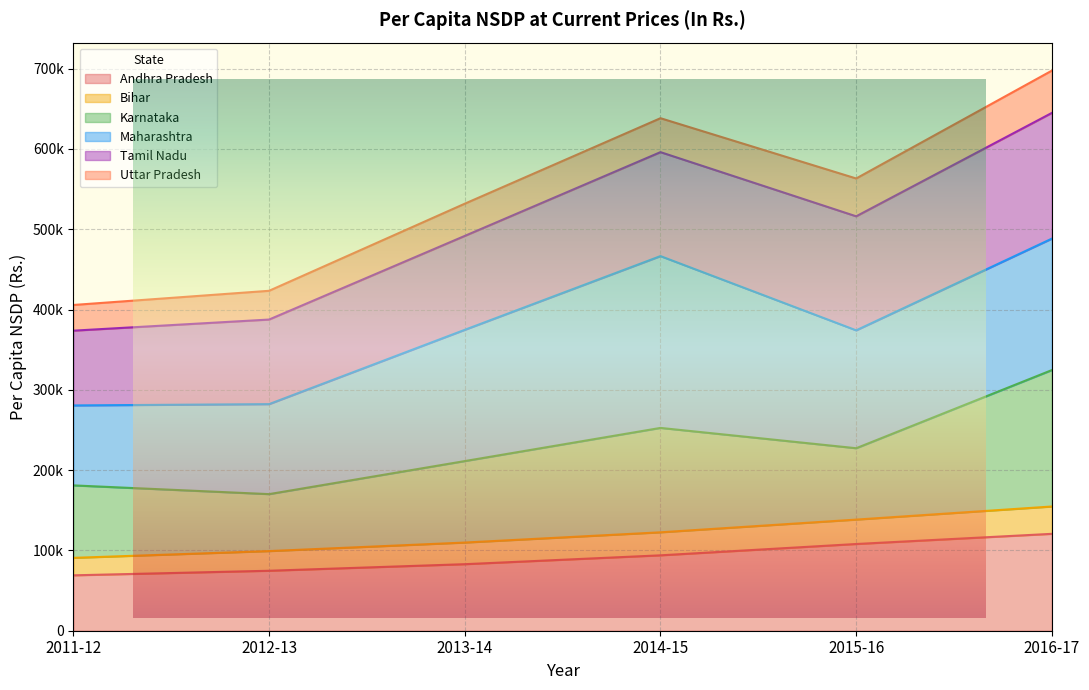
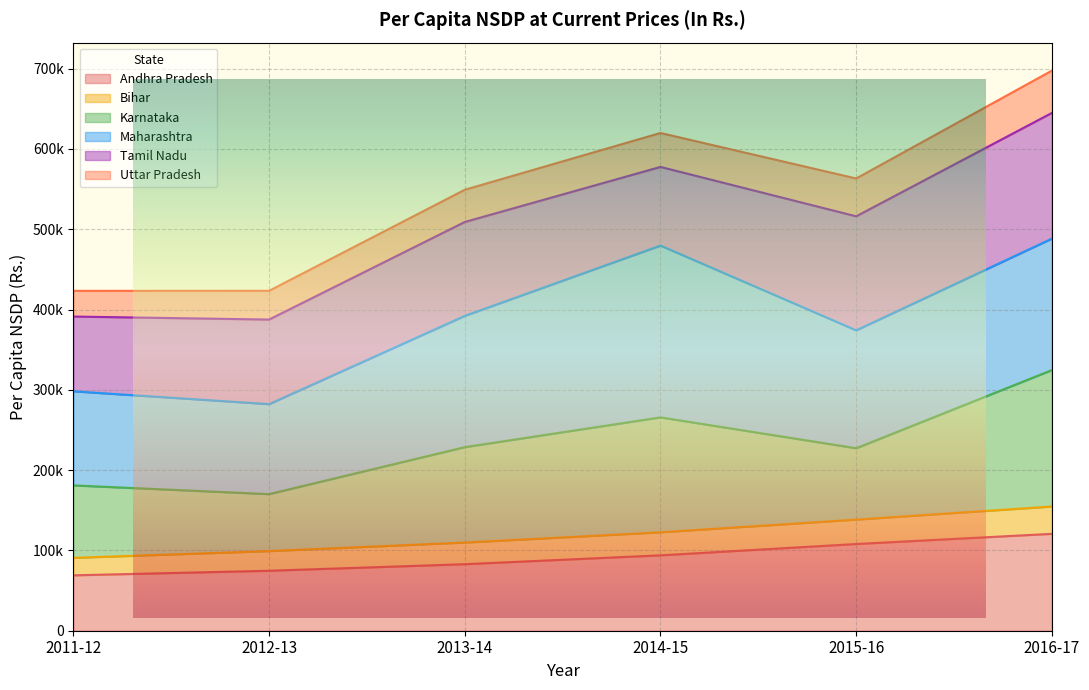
Maharashtra, 2011-12: 100000 -> 120000
Karnataka, 2013-14: 100000 -> 120000
Karnataka, 2014-15: 130000 -> 140000
Tamil Nadu, 2014-15: 130000 -> 100000
